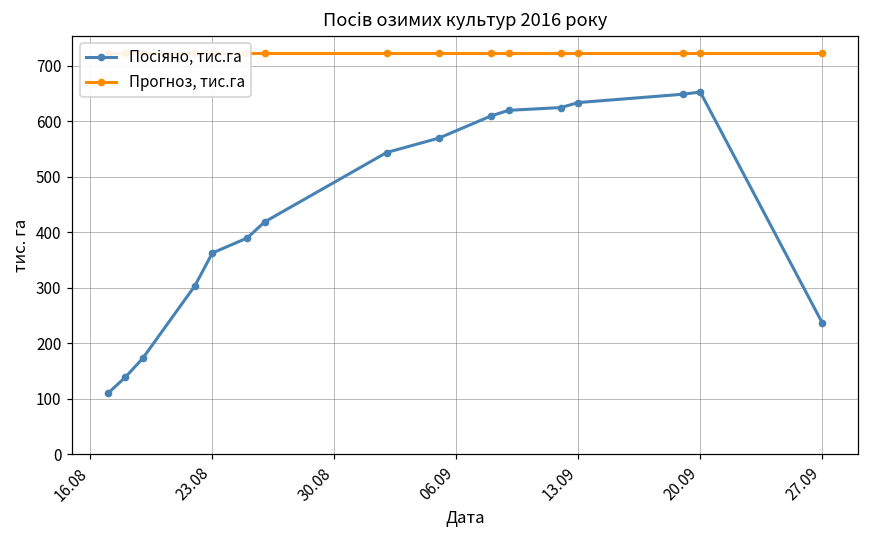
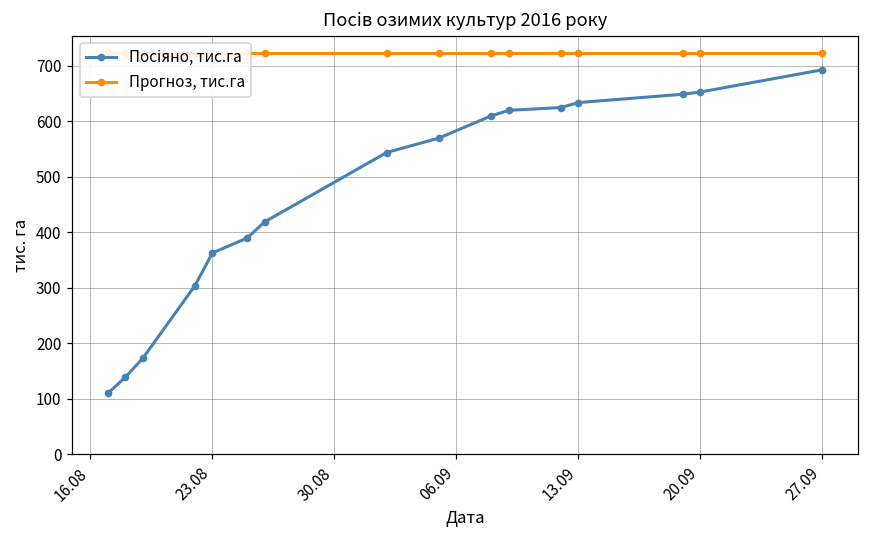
Посіяно, тис.га, 27.09: 240 -> 690
